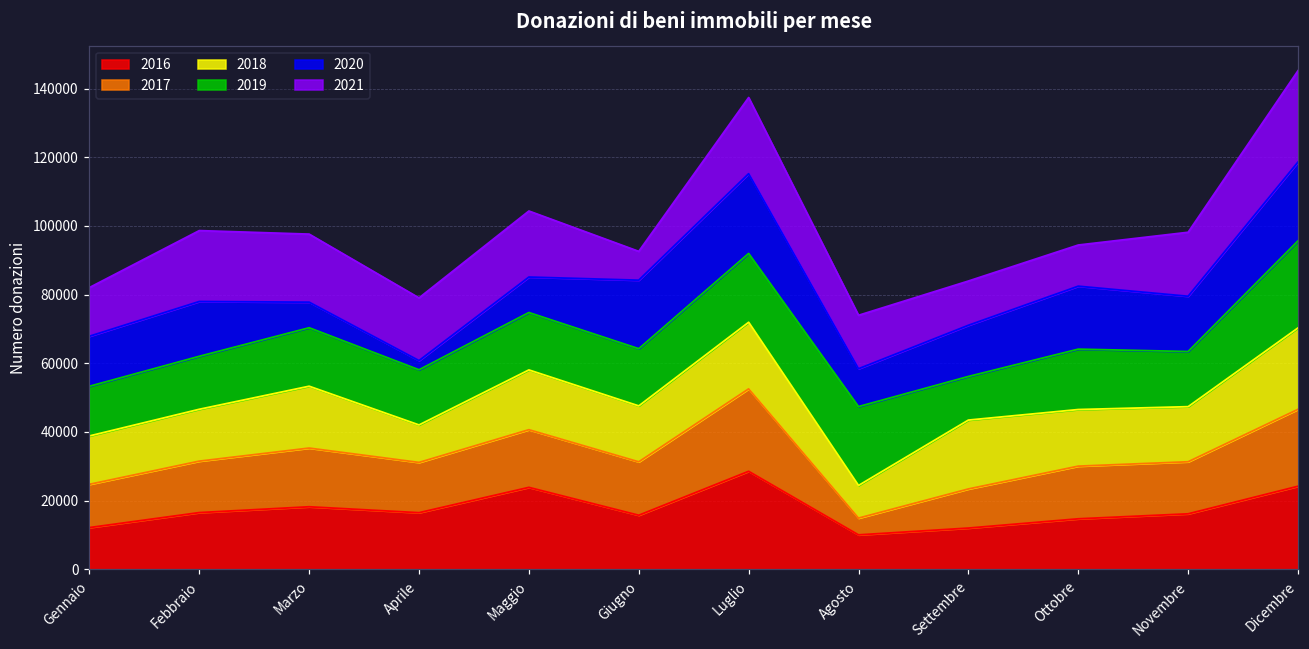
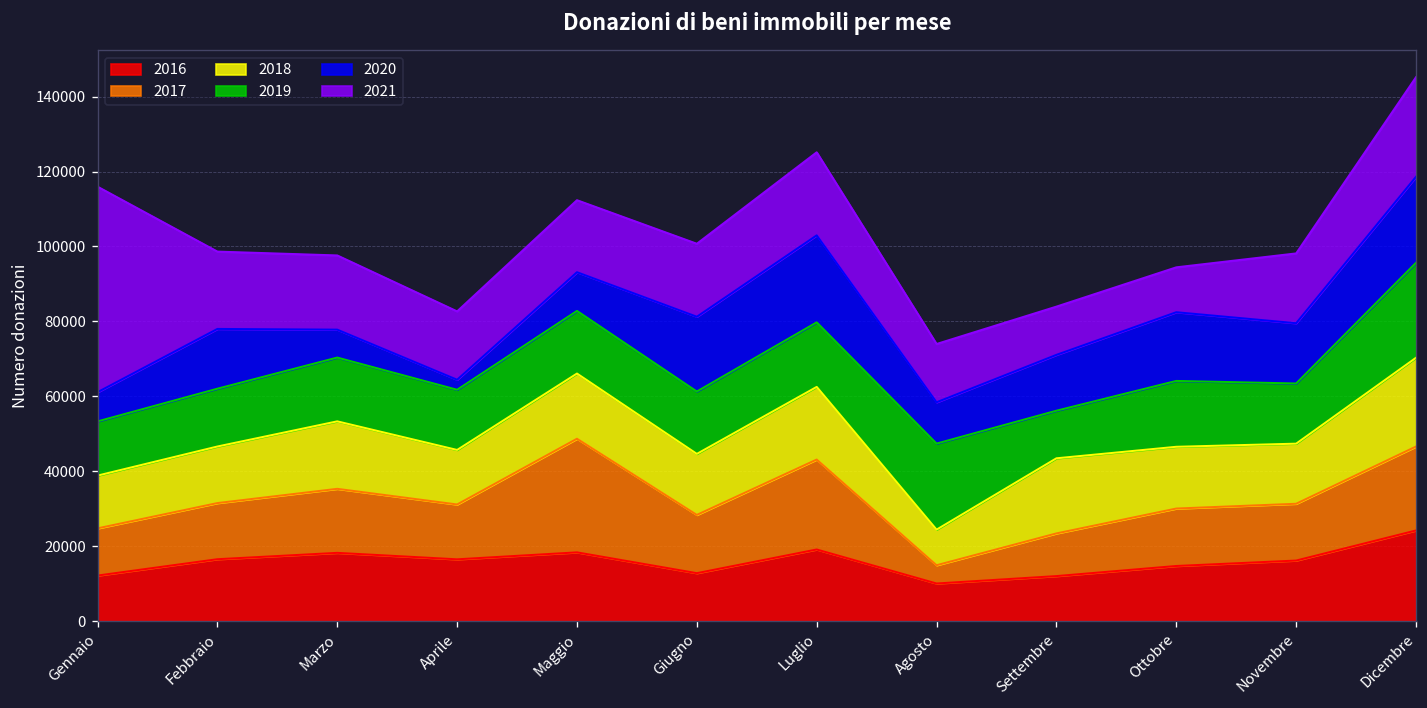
2020, Gennaio: 15000 -> 8000
2021, Gennaio: 14000 -> 55000
2018, Aprile: 11000 -> 15000
2016, Maggio: 24000 -> 18000
2017, Maggio: 17000 -> 30000
2016, Giugno: 16000 -> 13000
2021, Giugno: 8000 -> 19000
2016, Luglio: 29000 -> 19000
2019, Luglio: 20000 -> 17000
